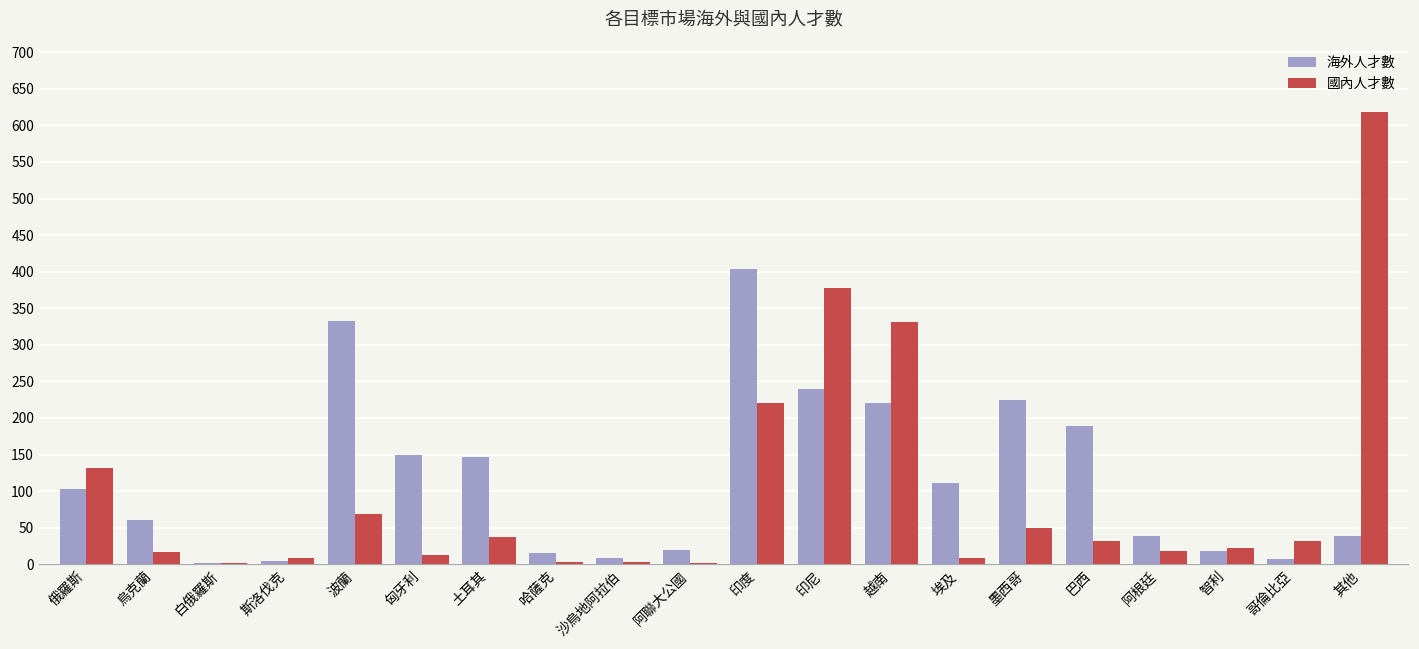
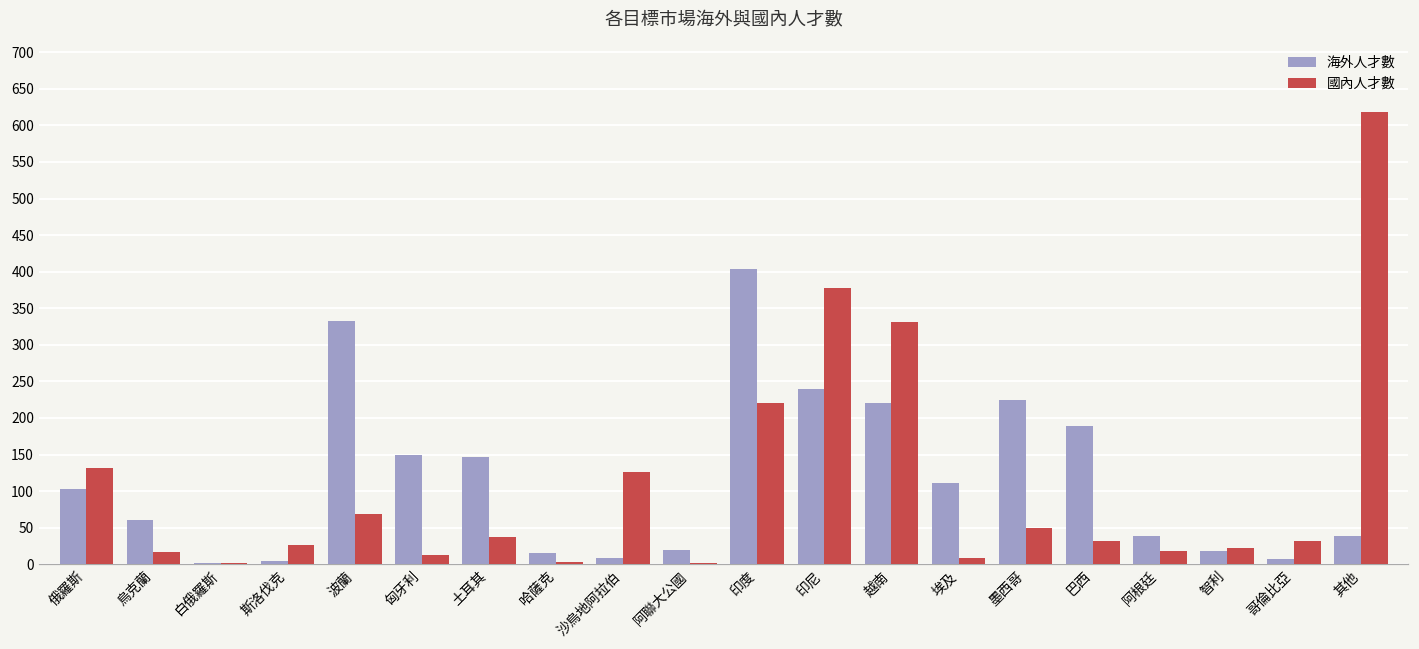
國內人才數, 斯洛伐克: 10 -> 30
國內人才數, 沙烏地阿拉伯: 0 -> 130
